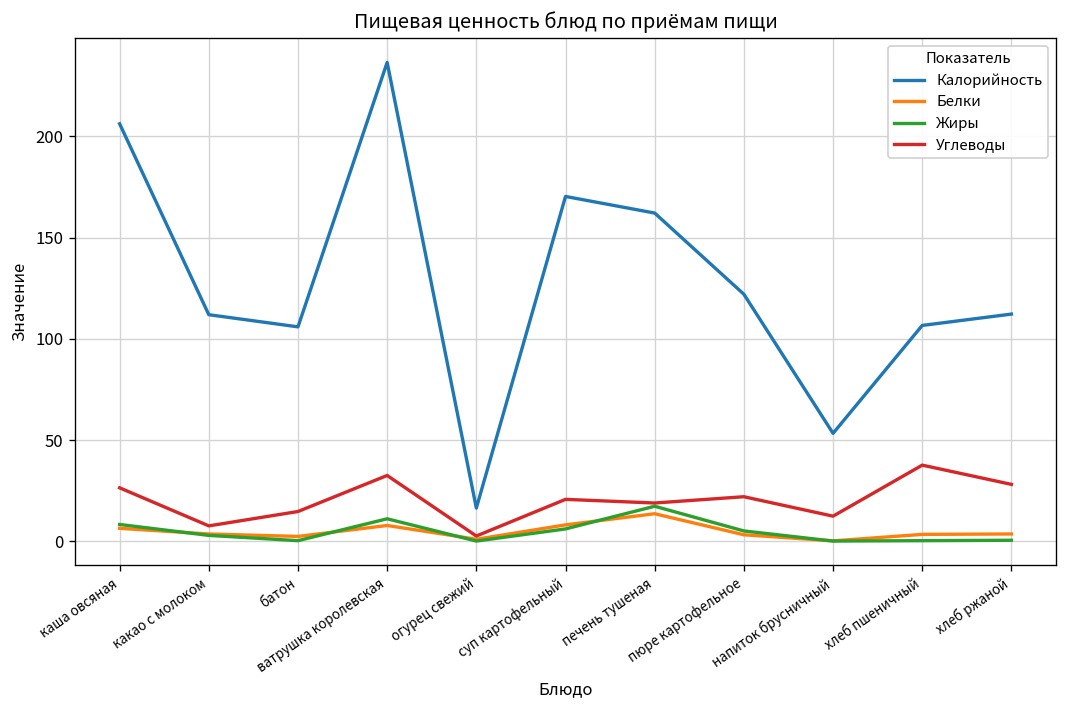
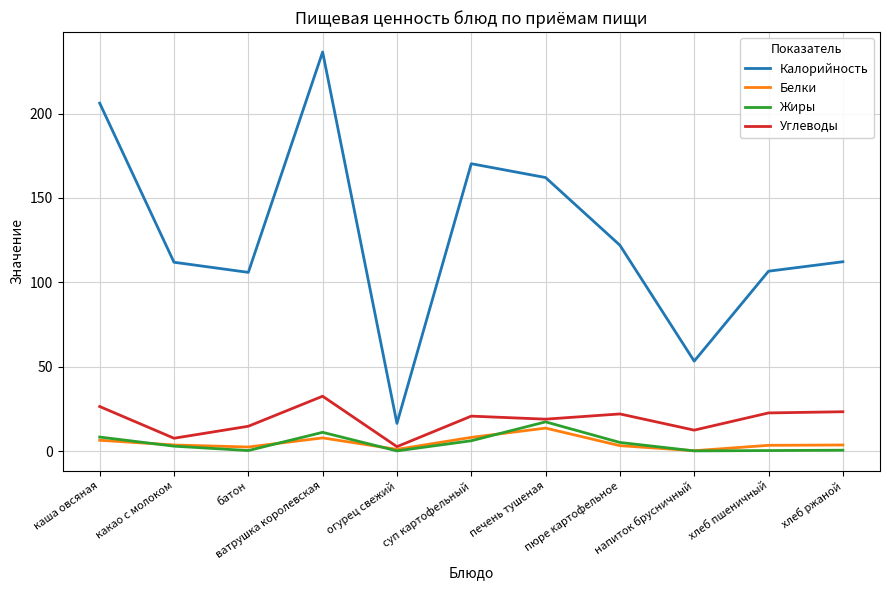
Углеводы, хлеб пшеничный: 38 -> 23
Углеводы, хлеб ржаной: 28 -> 23
